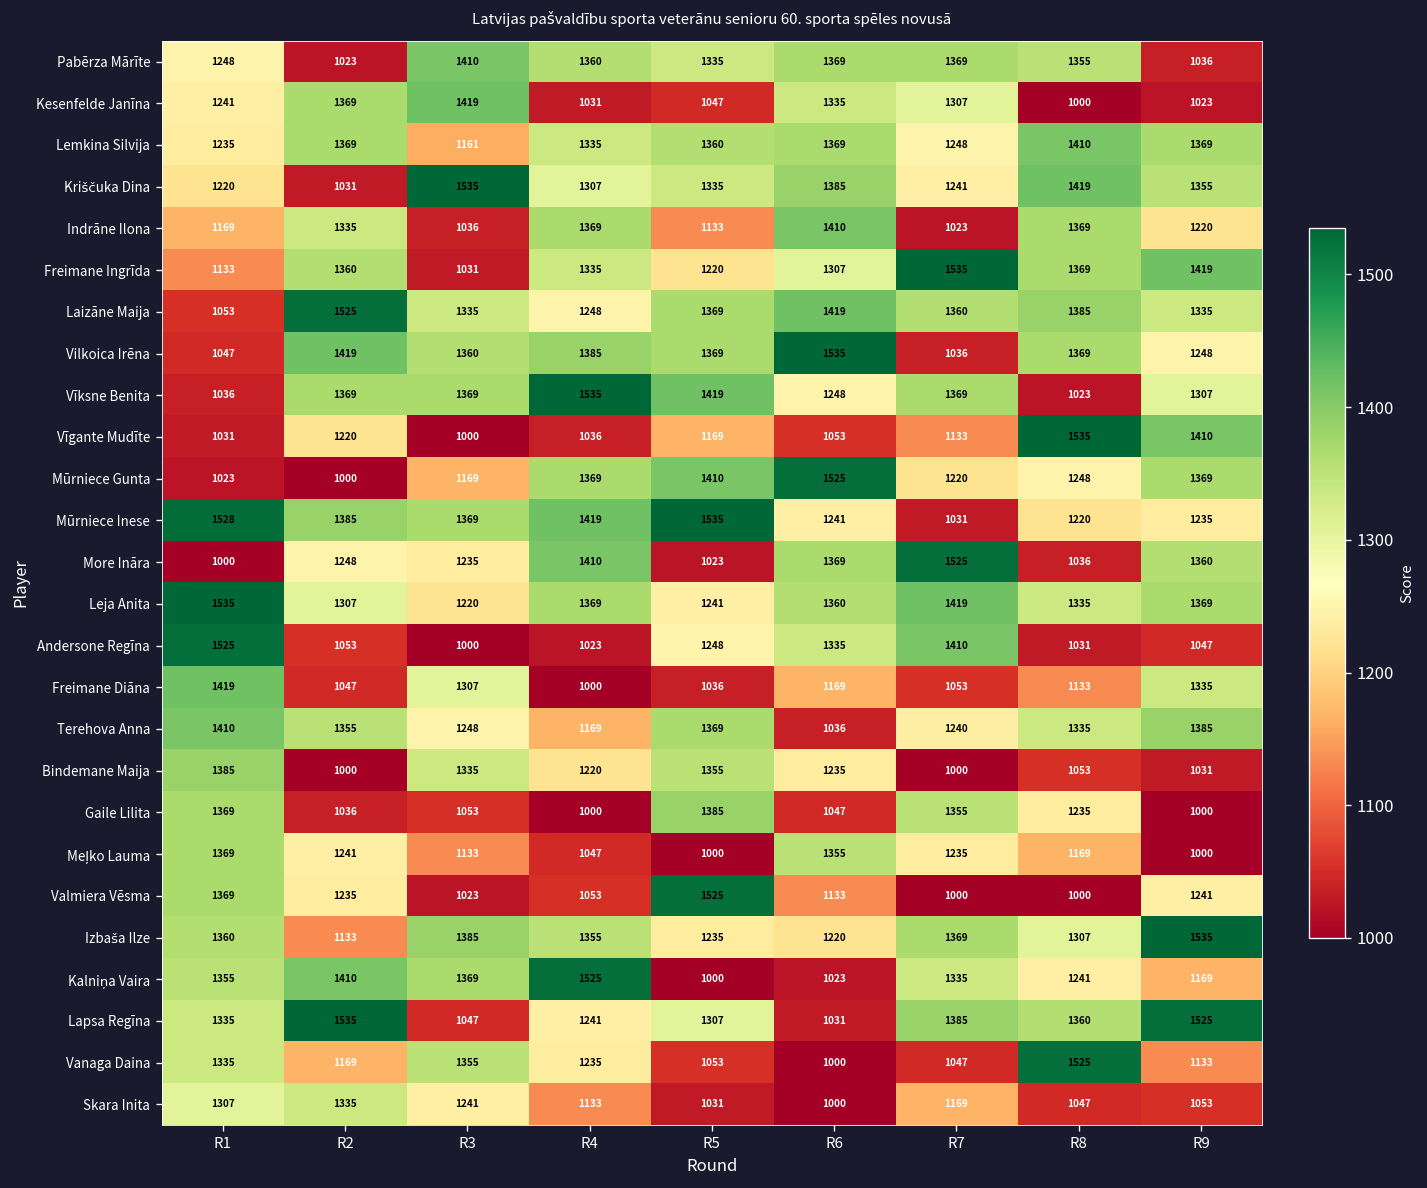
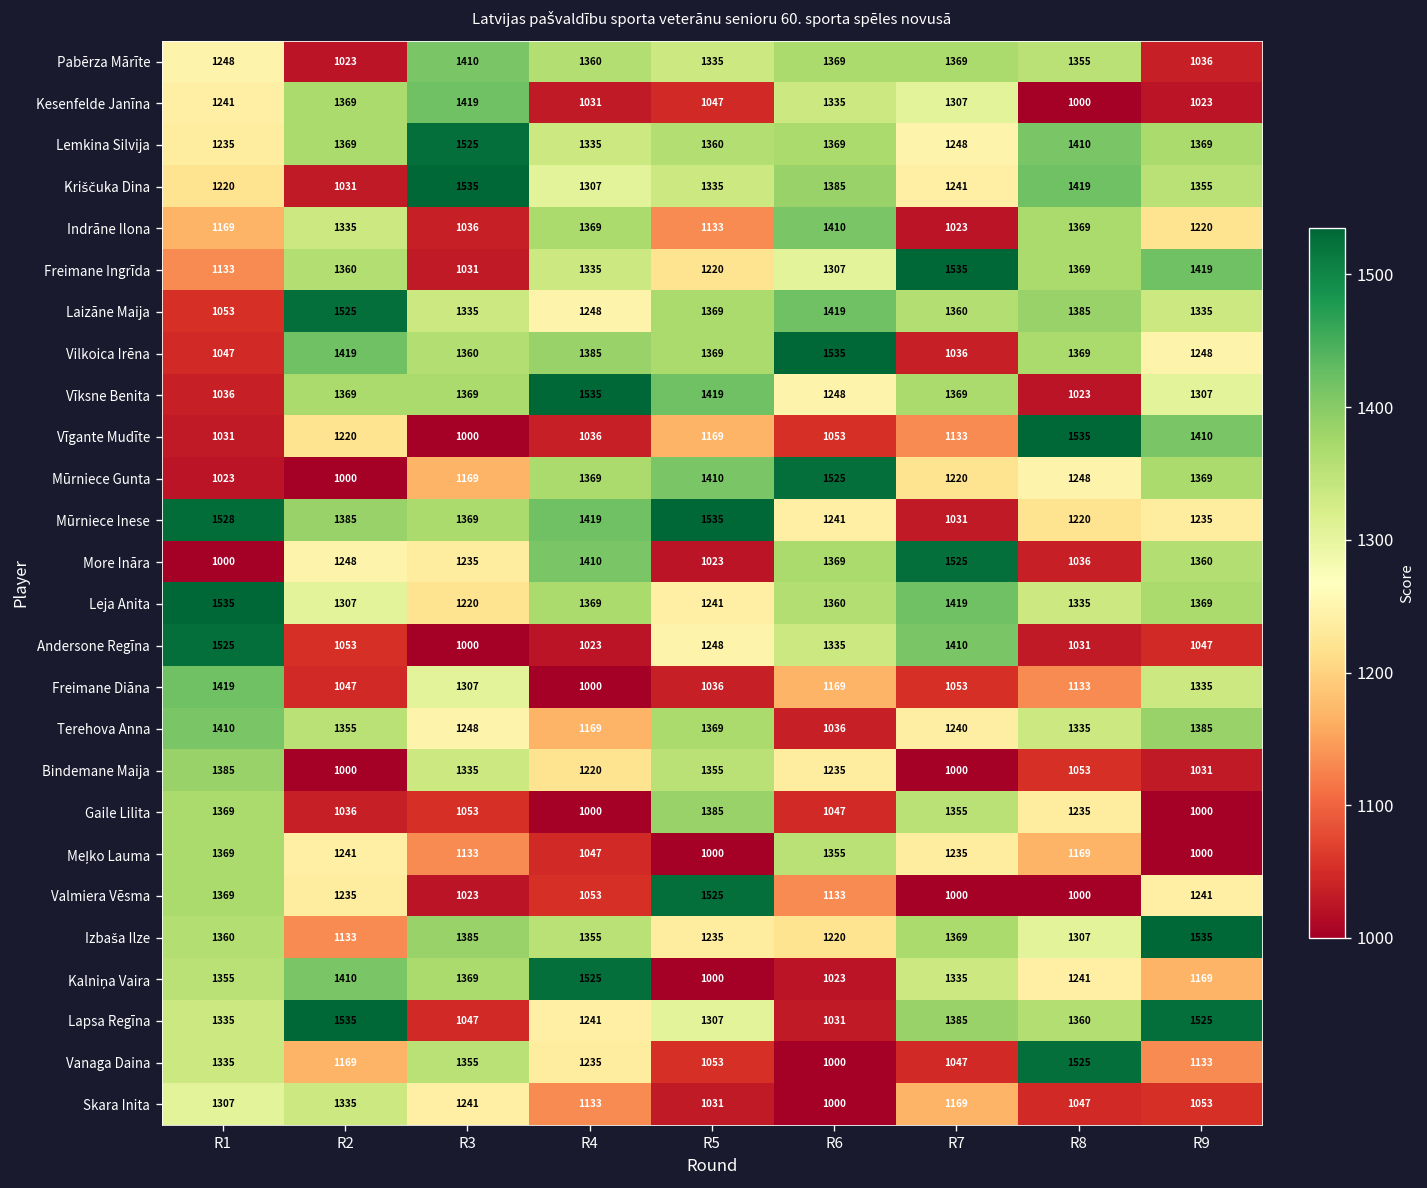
Lemkina Silvija, R3: 1161 -> 1525
